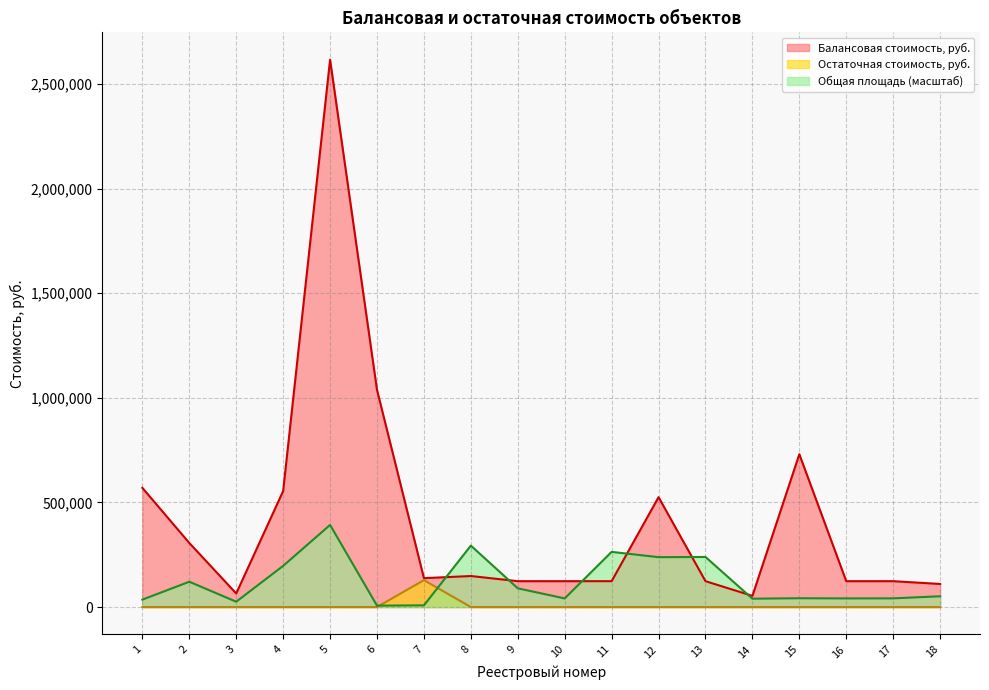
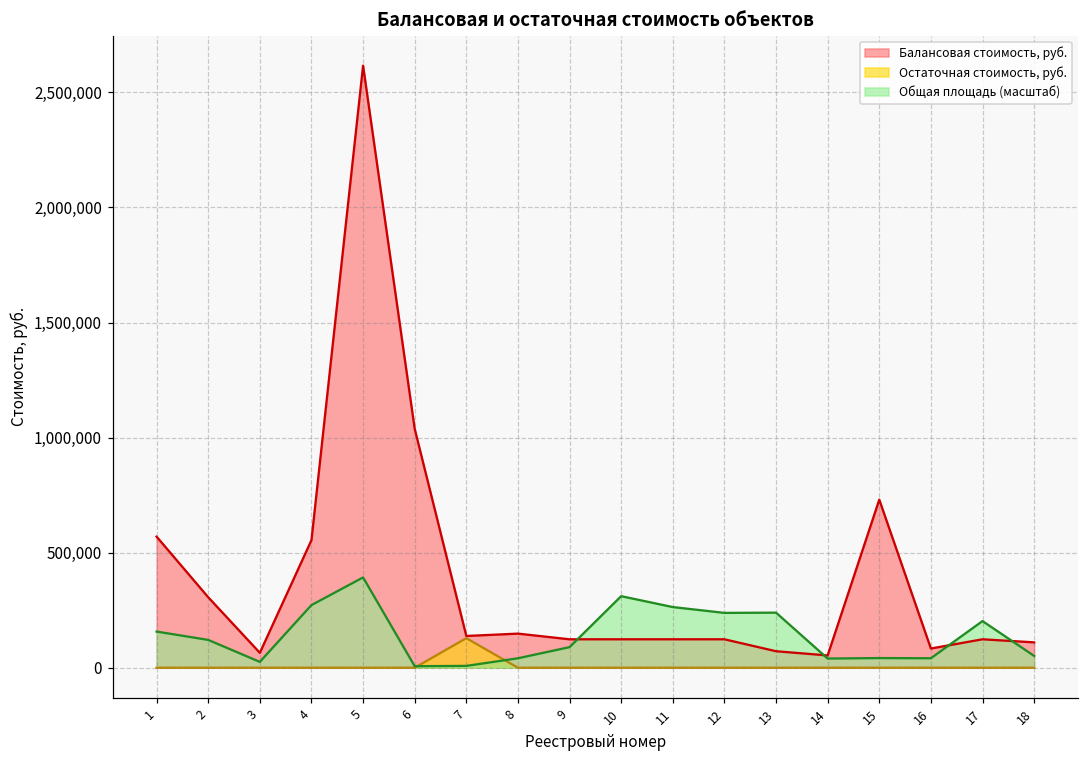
Общая площадь (масштаб), 1: 40,000 -> 160,000
Общая площадь (масштаб), 4: 200,000 -> 270,000
Общая площадь (масштаб), 8: 290,000 -> 40,000
Общая площадь (масштаб), 10: 40,000 -> 310,000
Балансовая стоимость, руб., 12: 530,000 -> 120,000
Балансовая стоимость, руб., 13: 120,000 -> 70,000
Балансовая стоимость, руб., 16: 120,000 -> 80,000
Общая площадь (масштаб), 17: 40,000 -> 200,000
